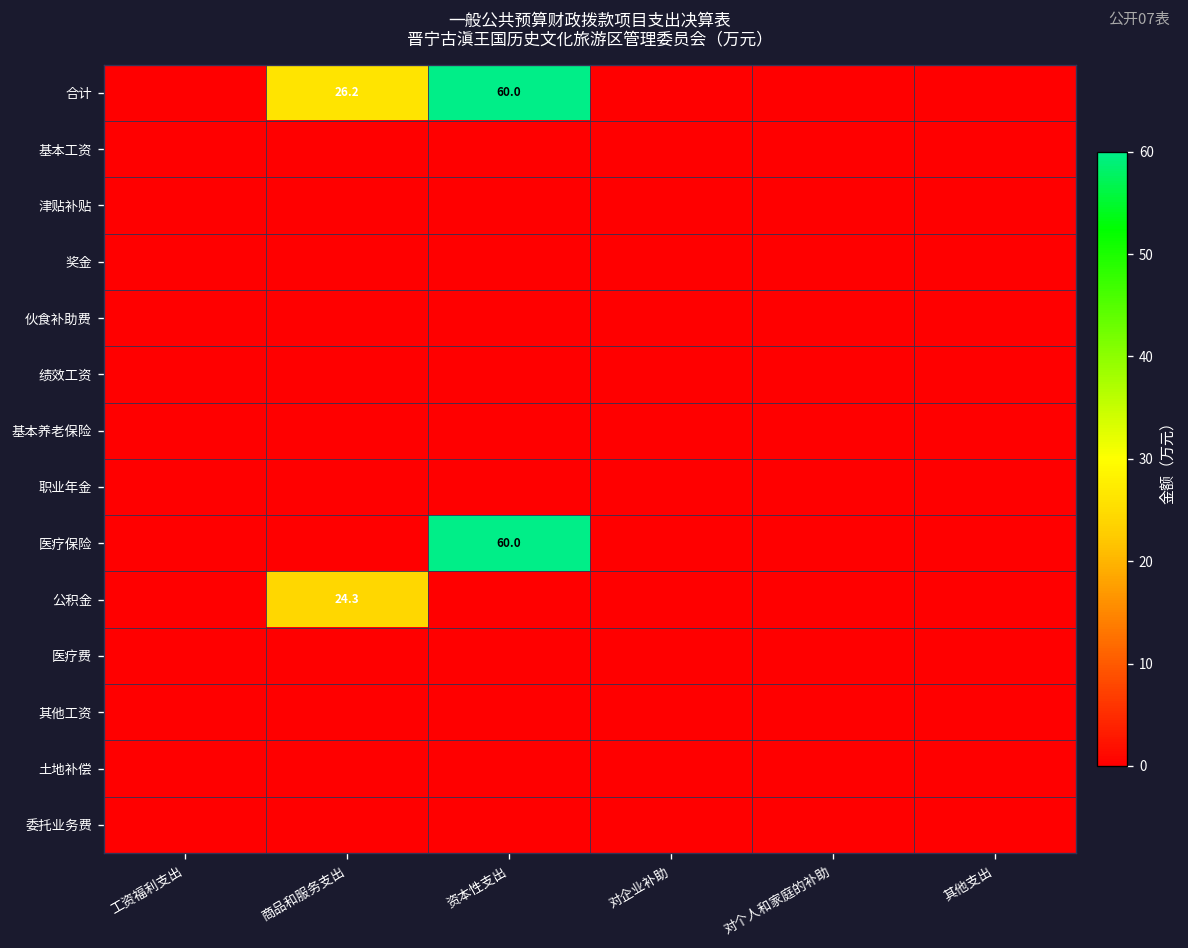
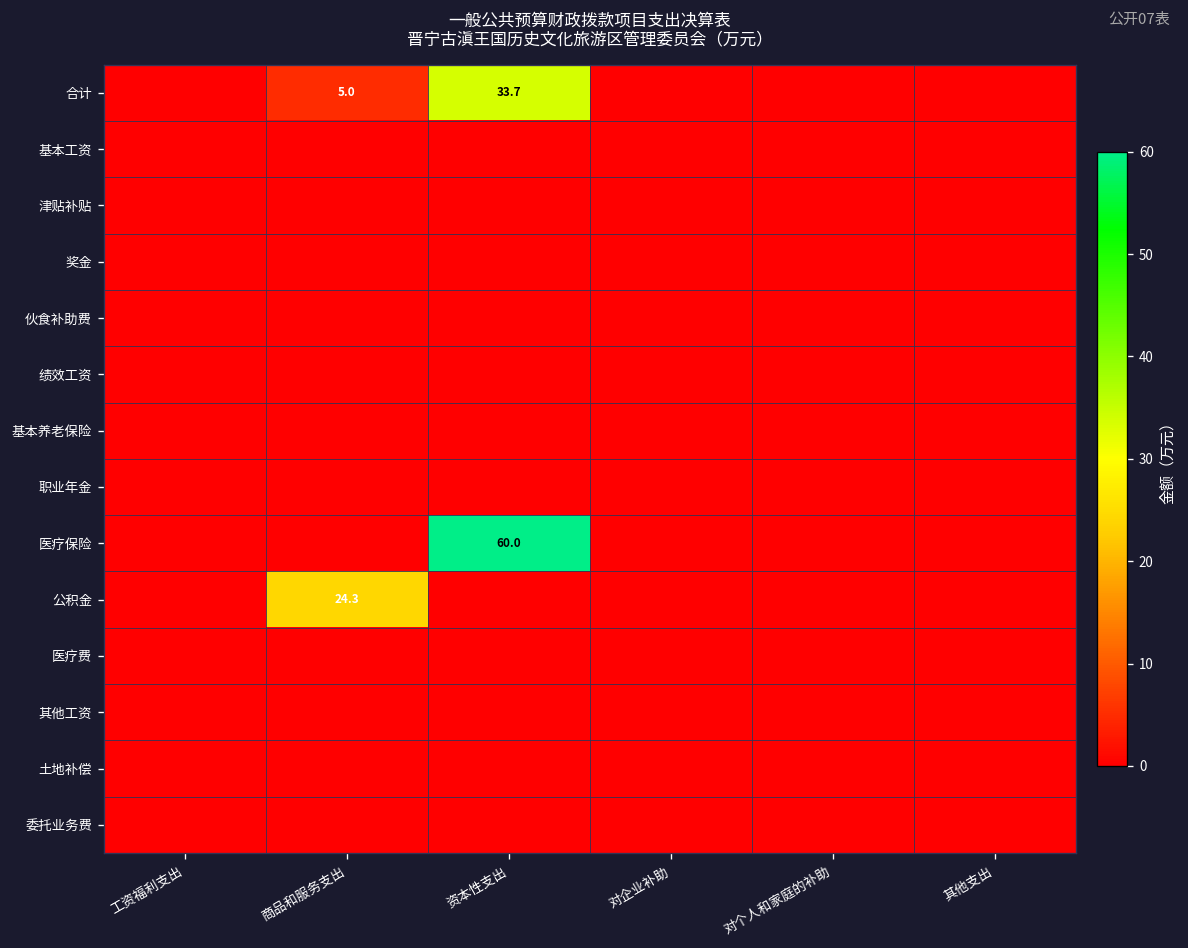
合计, 商品和服务支出: 26.2 -> 5.0
合计, 资本性支出: 60.0 -> 33.7
